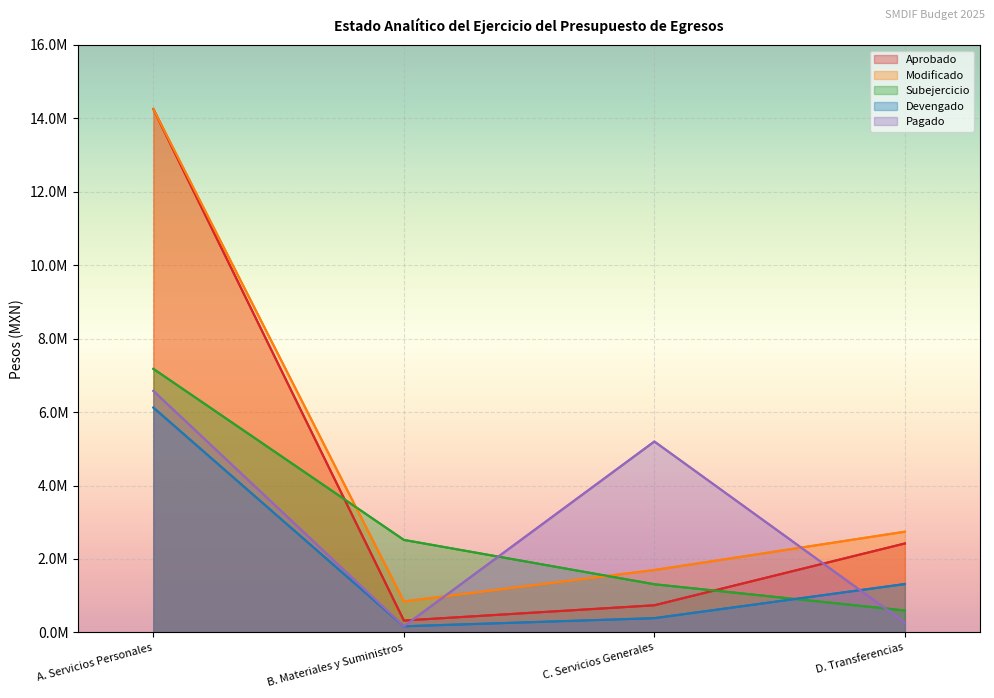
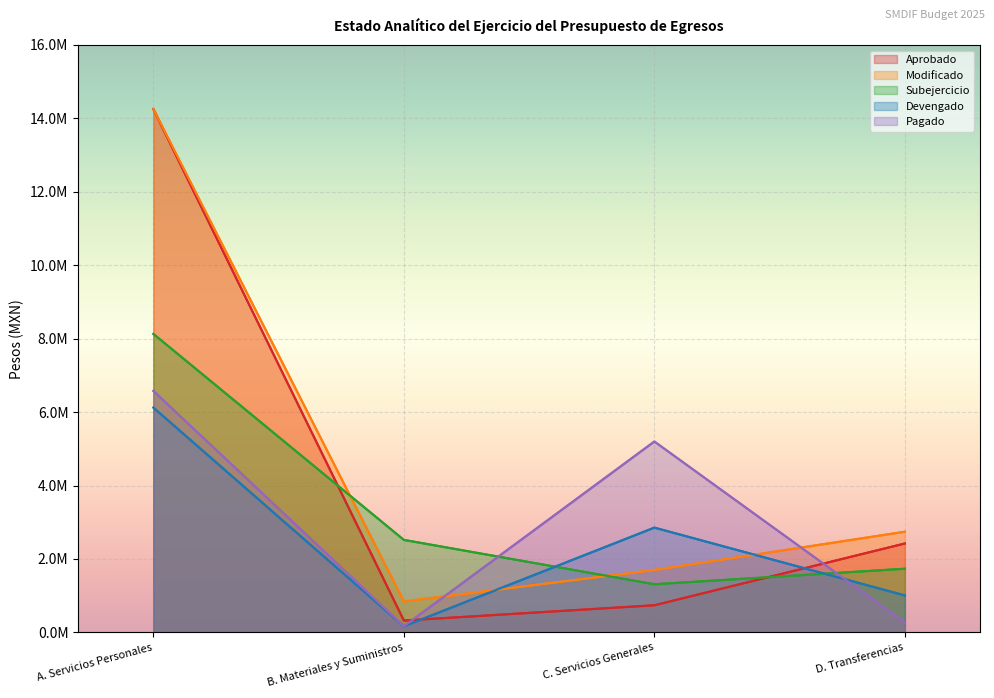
Subejercicio, A. Servicios Personales: 7200000 -> 8100000
Devengado, C. Servicios Generales: 400000 -> 2900000
Subejercicio, D. Transferencias: 600000 -> 1700000
Devengado, D. Transferencias: 1300000 -> 1000000
